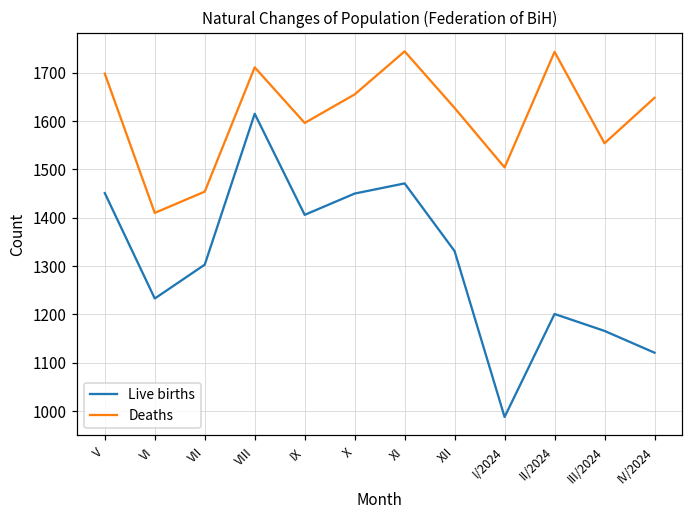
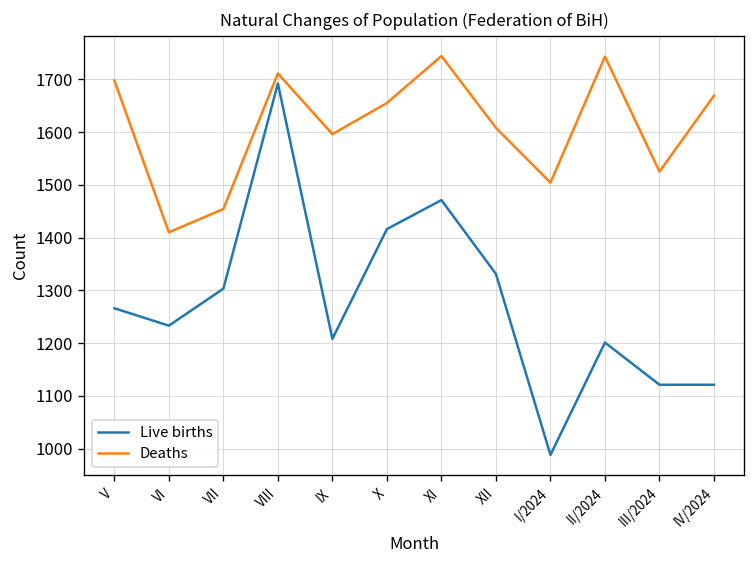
Live births, V: 1450 -> 1270
Live births, VIII: 1620 -> 1690
Live births, IX: 1410 -> 1210
Live births, X: 1450 -> 1420
Deaths, XII: 1630 -> 1610
Live births, III/2024: 1170 -> 1120
Deaths, III/2024: 1550 -> 1530
Deaths, IV/2024: 1650 -> 1670
